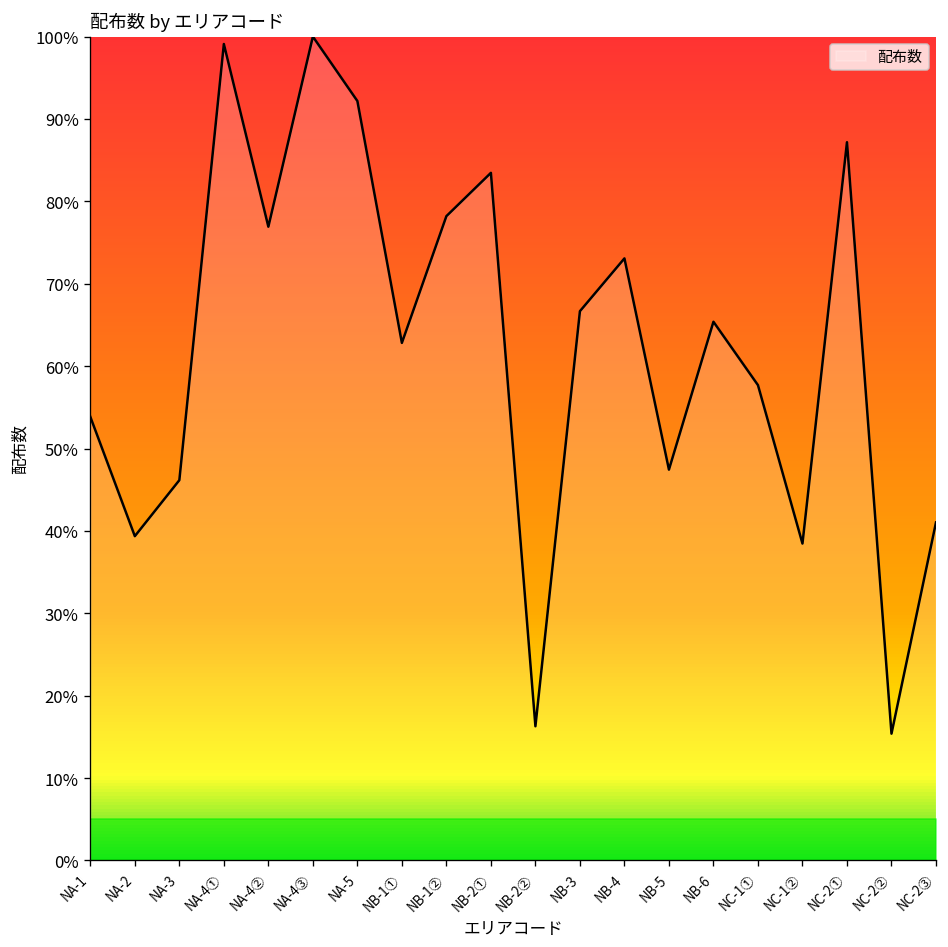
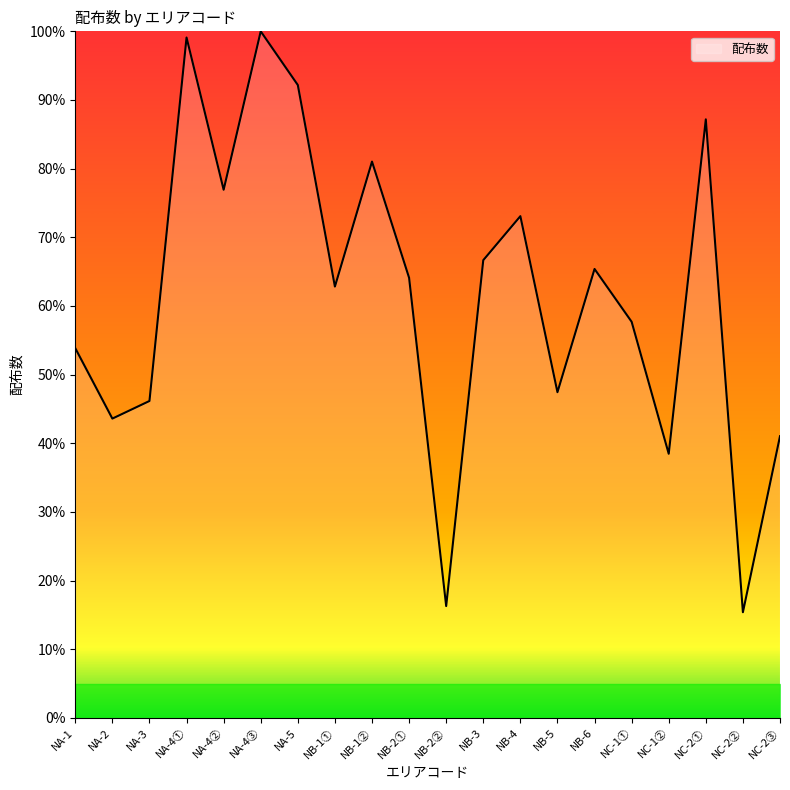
配布数, NA-2: 39% -> 44%
配布数, NB-1②: 78% -> 81%
配布数, NB-2①: 83% -> 64%
